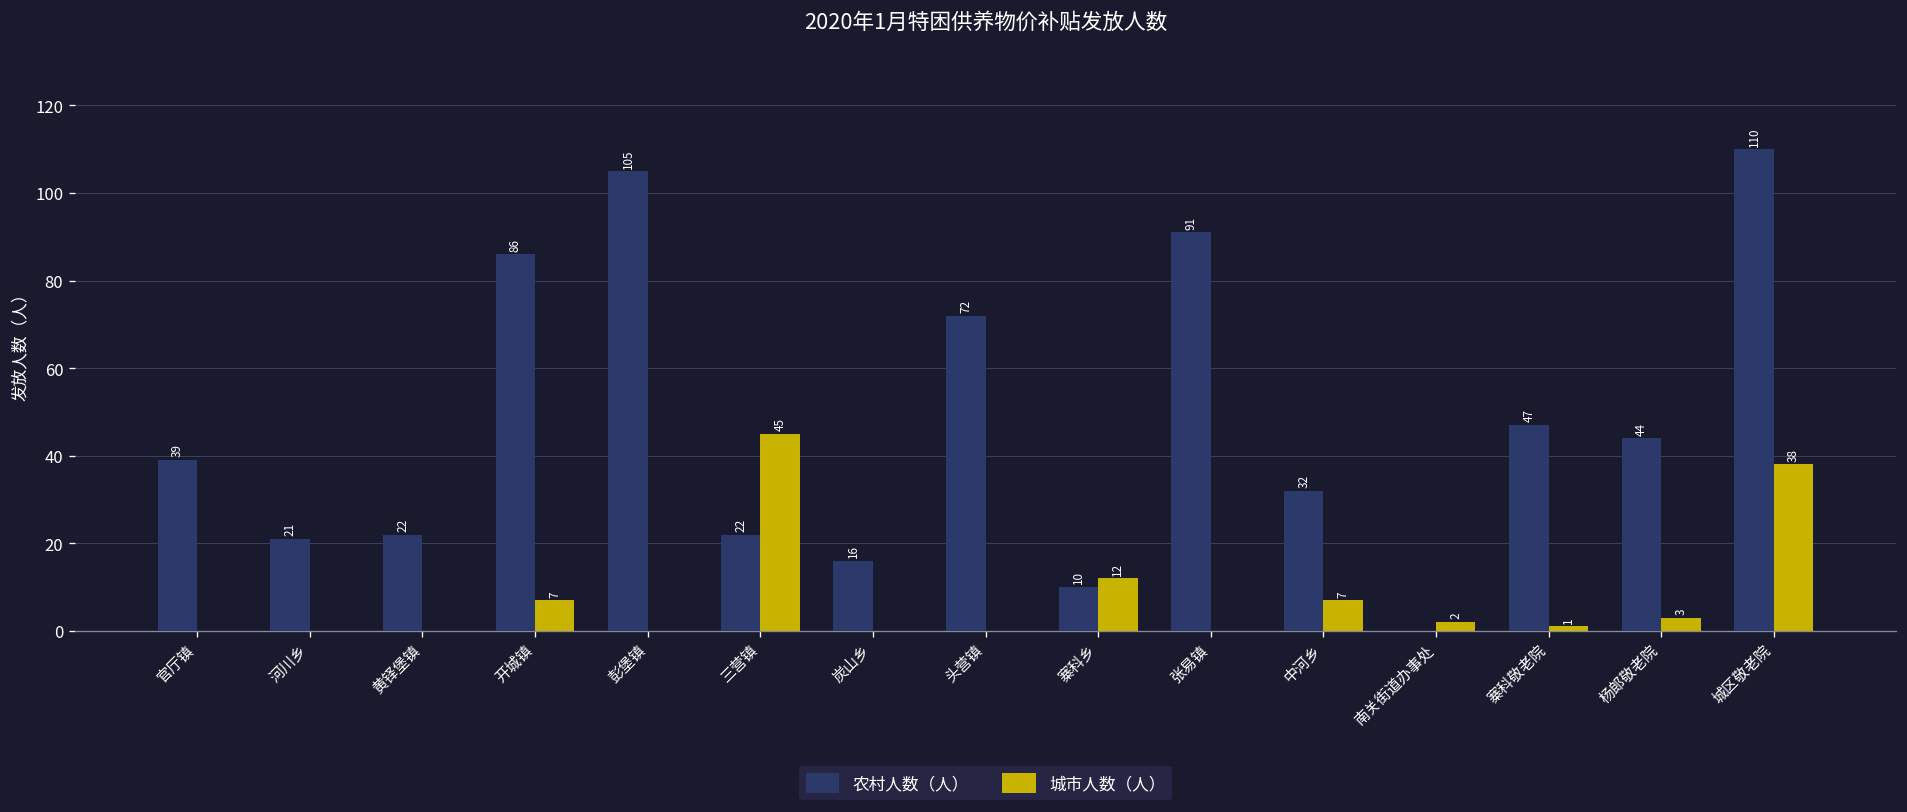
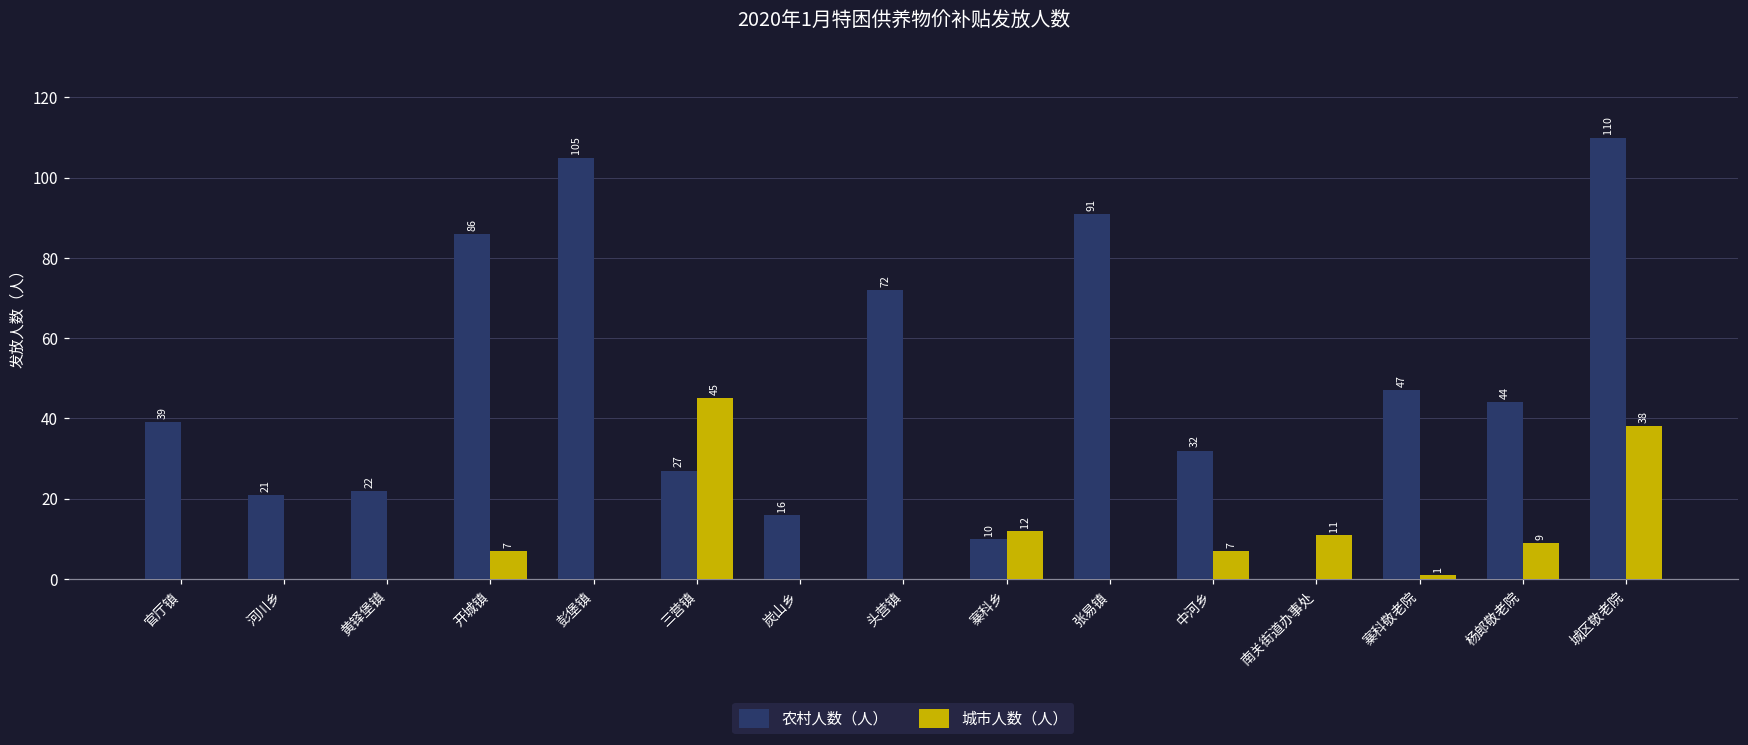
农村人数（人）, 三营镇: 22 -> 27
城市人数（人）, 南关街道办事处: 2 -> 11
城市人数（人）, 杨郎敬老院: 3 -> 9
